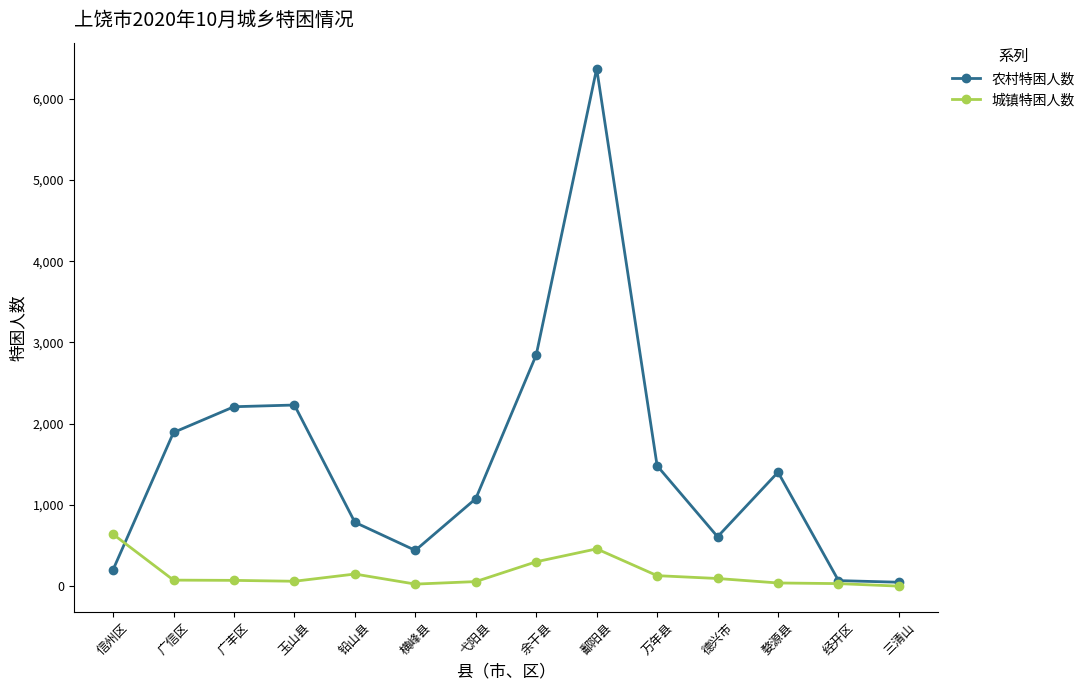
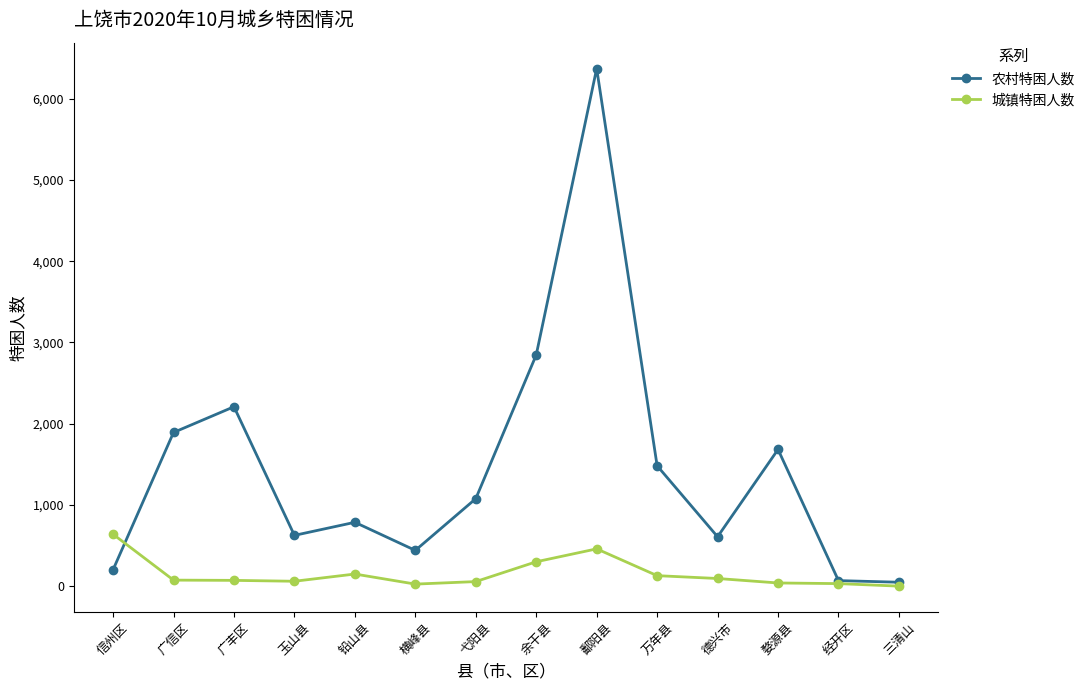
农村特困人数, 玉山县: 2,200 -> 600
农村特困人数, 婺源县: 1,400 -> 1,700
